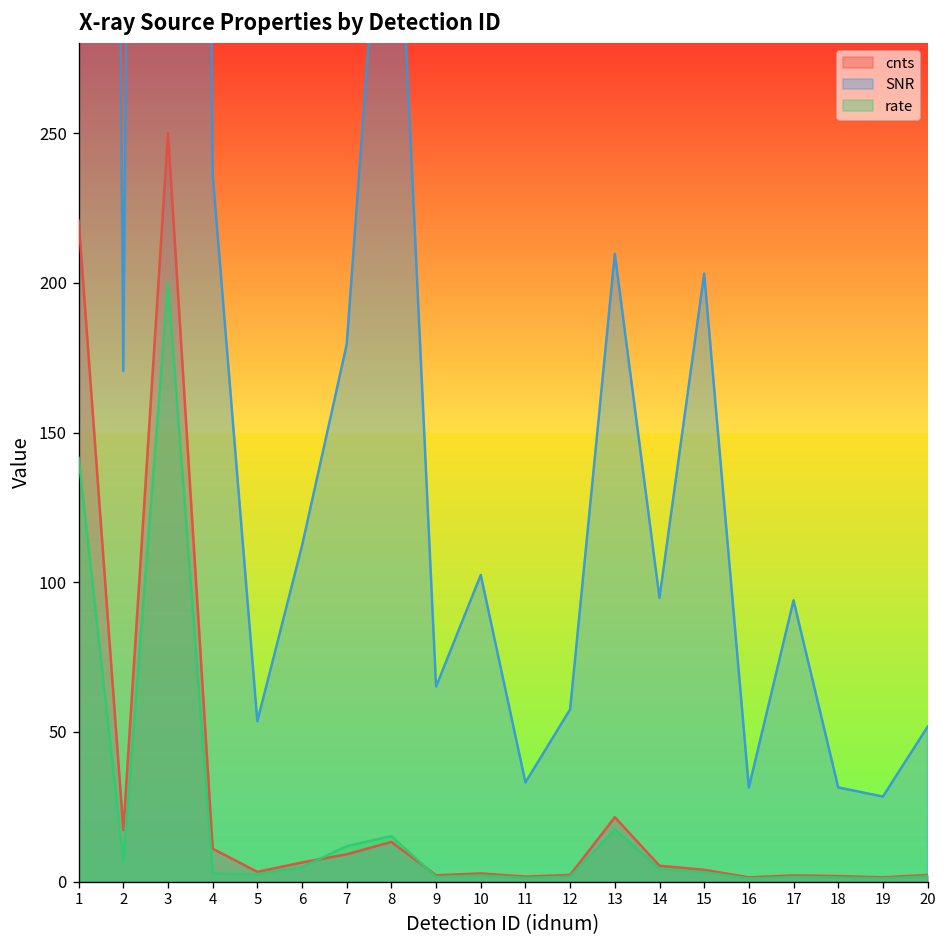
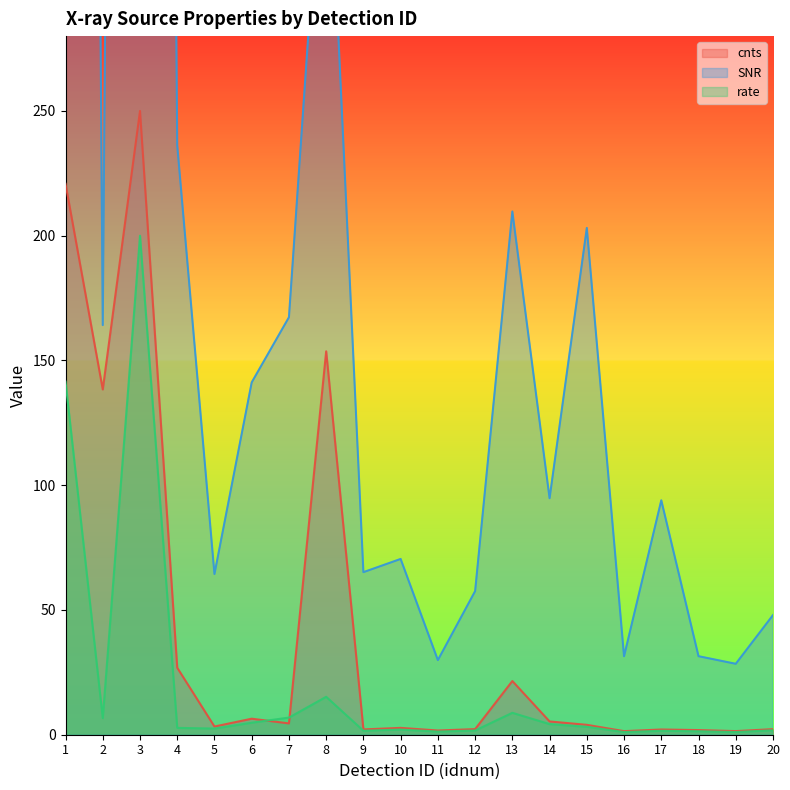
cnts, 2: 17 -> 138
SNR, 2: 171 -> 164
cnts, 4: 11 -> 27
SNR, 5: 54 -> 64
SNR, 6: 112 -> 141
cnts, 7: 9 -> 5
SNR, 7: 179 -> 167
rate, 7: 12 -> 7
cnts, 8: 13 -> 154
SNR, 10: 102 -> 70
SNR, 11: 33 -> 30
rate, 13: 17 -> 9
SNR, 20: 52 -> 48
